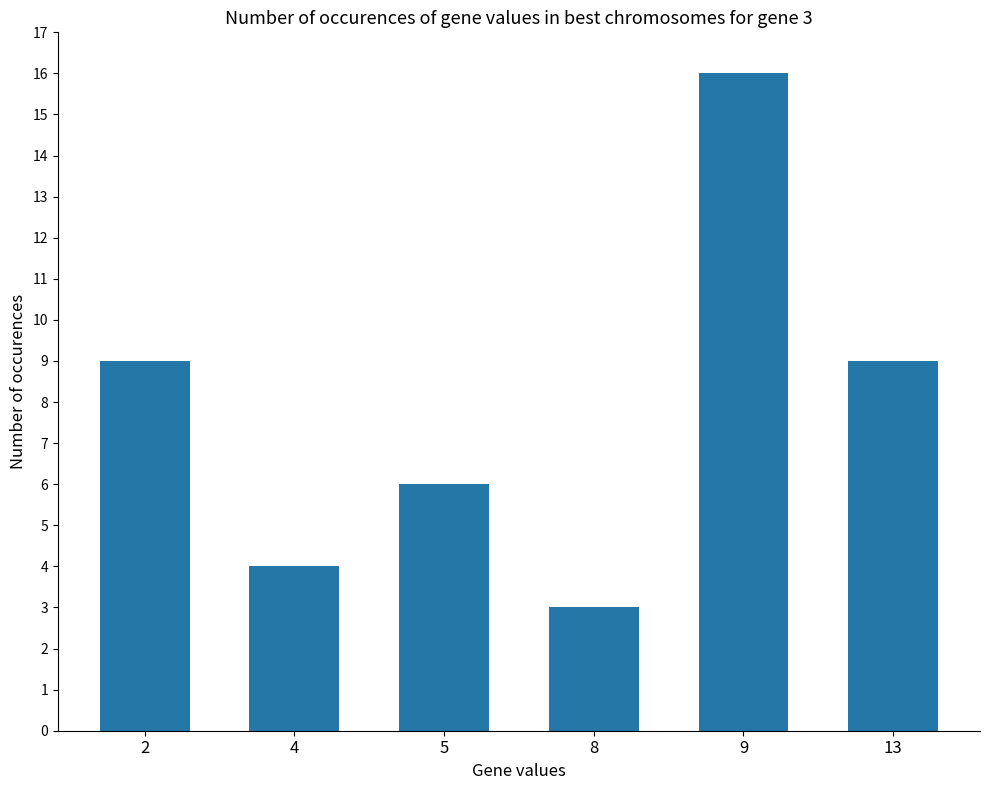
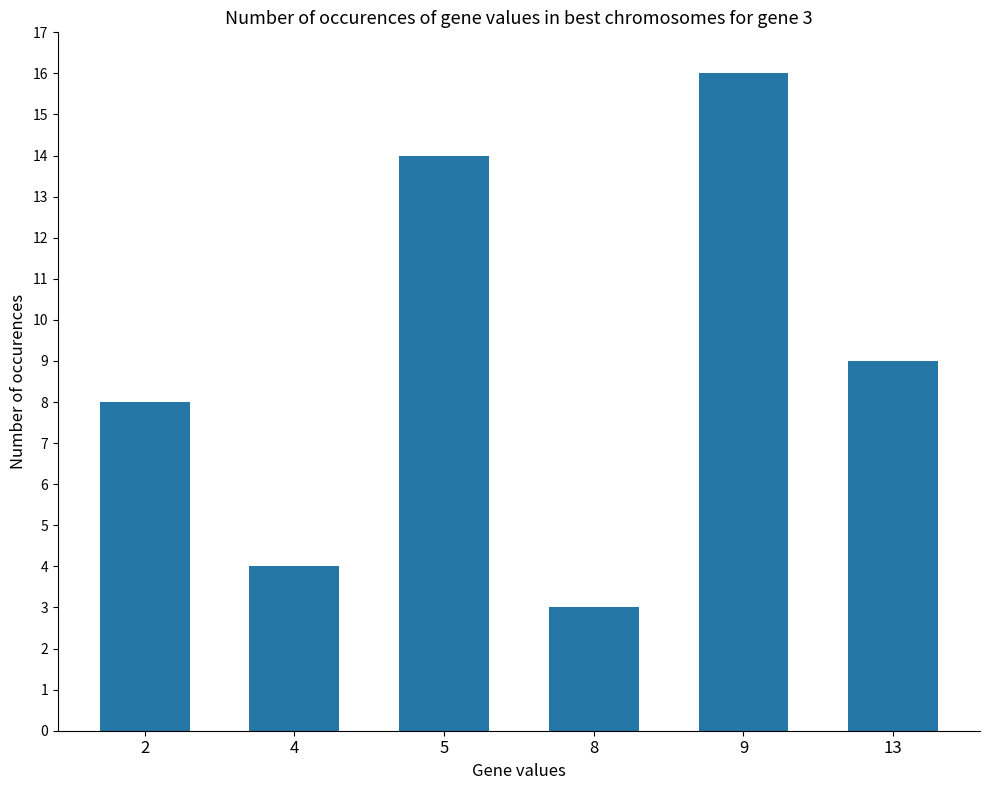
2: 9 -> 8
5: 6 -> 14
